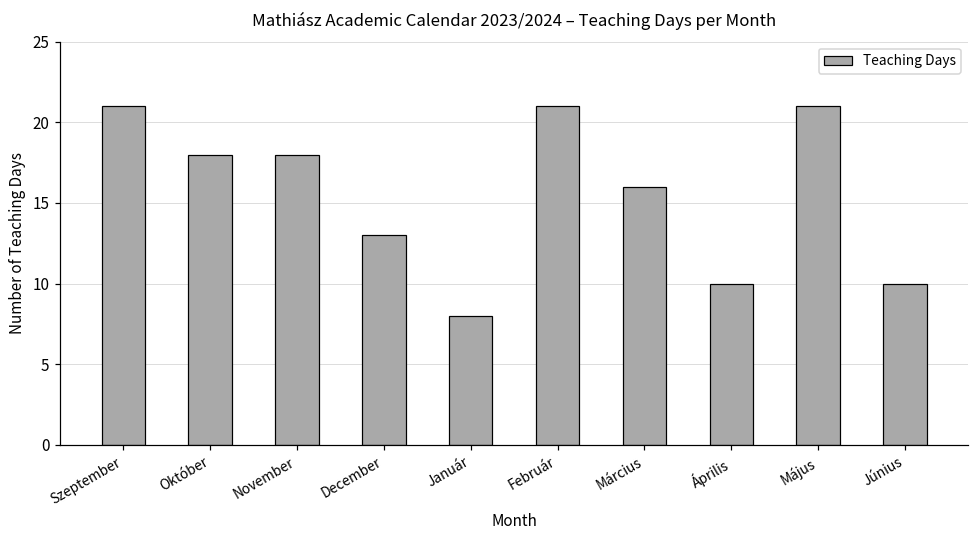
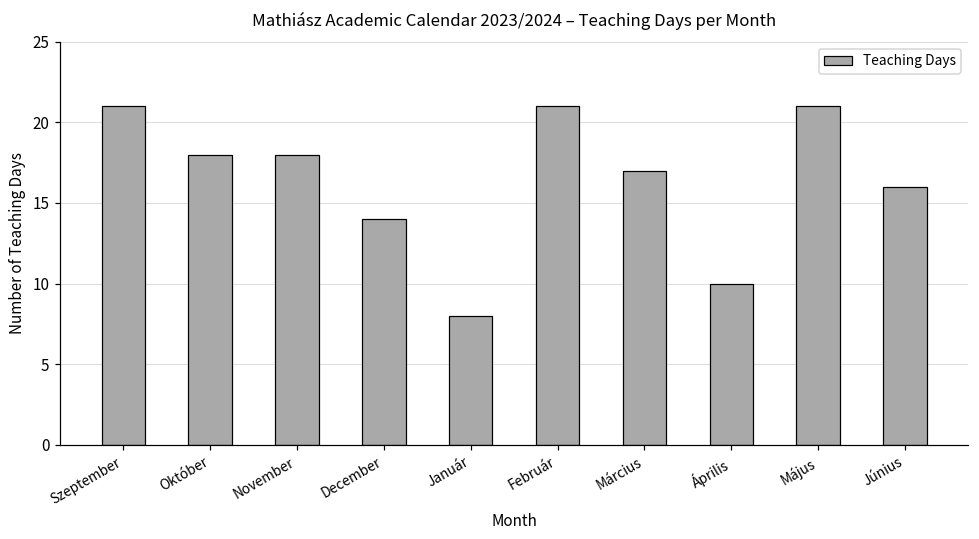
December: 13 -> 14
Március: 16 -> 17
Június: 10 -> 16
